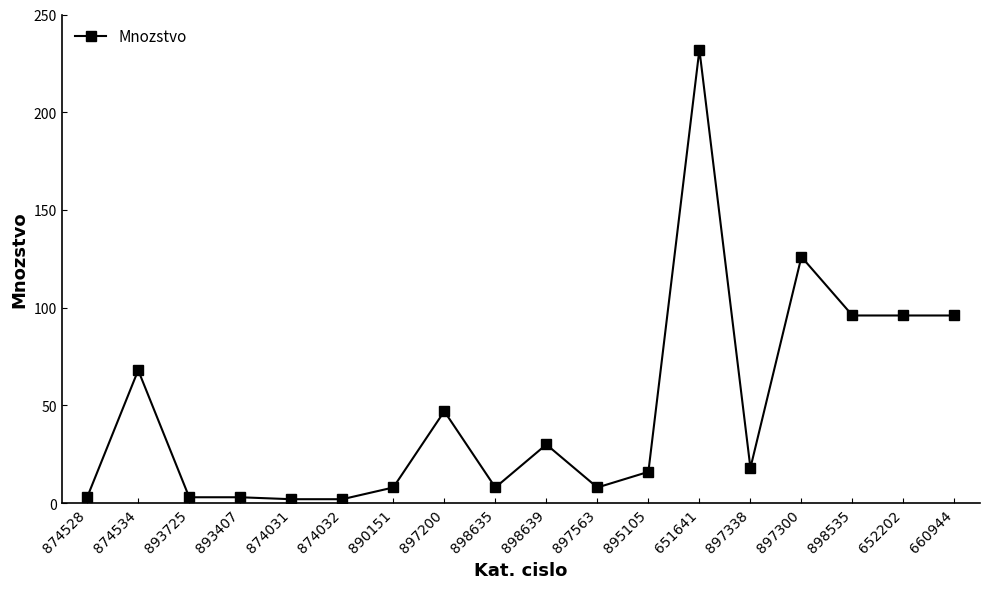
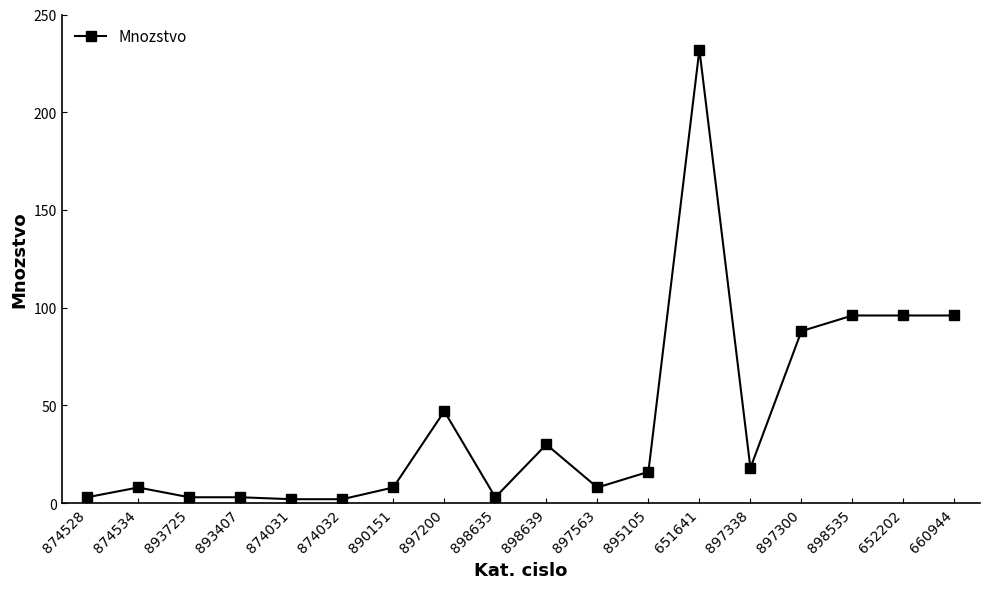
874534: 68 -> 8
898635: 8 -> 3
897300: 126 -> 88
